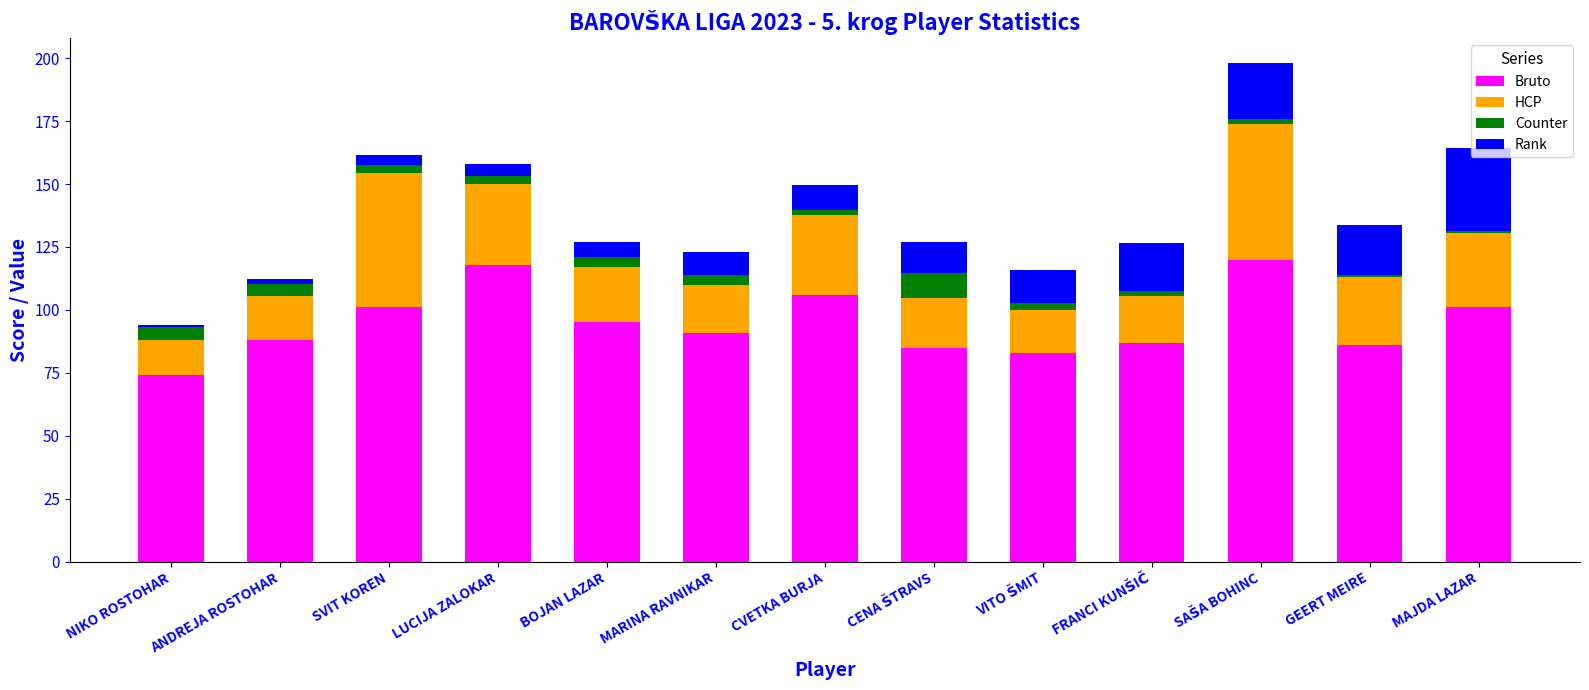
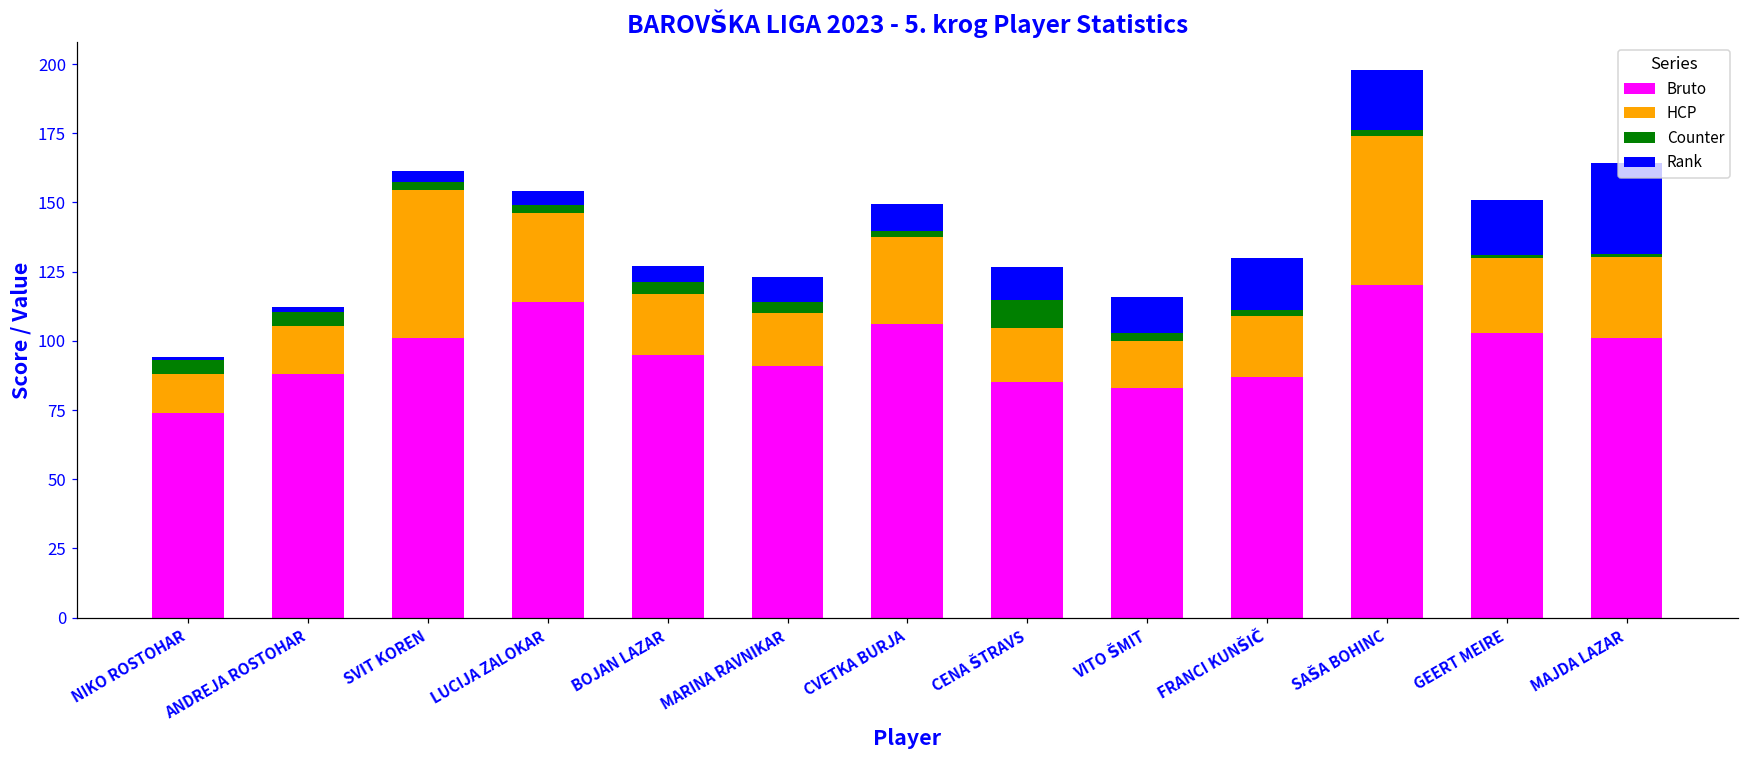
Bruto, LUCIJA ZALOKAR: 118 -> 114
HCP, FRANCI KUNŠIČ: 19 -> 22
Bruto, GEERT MEIRE: 86 -> 103
